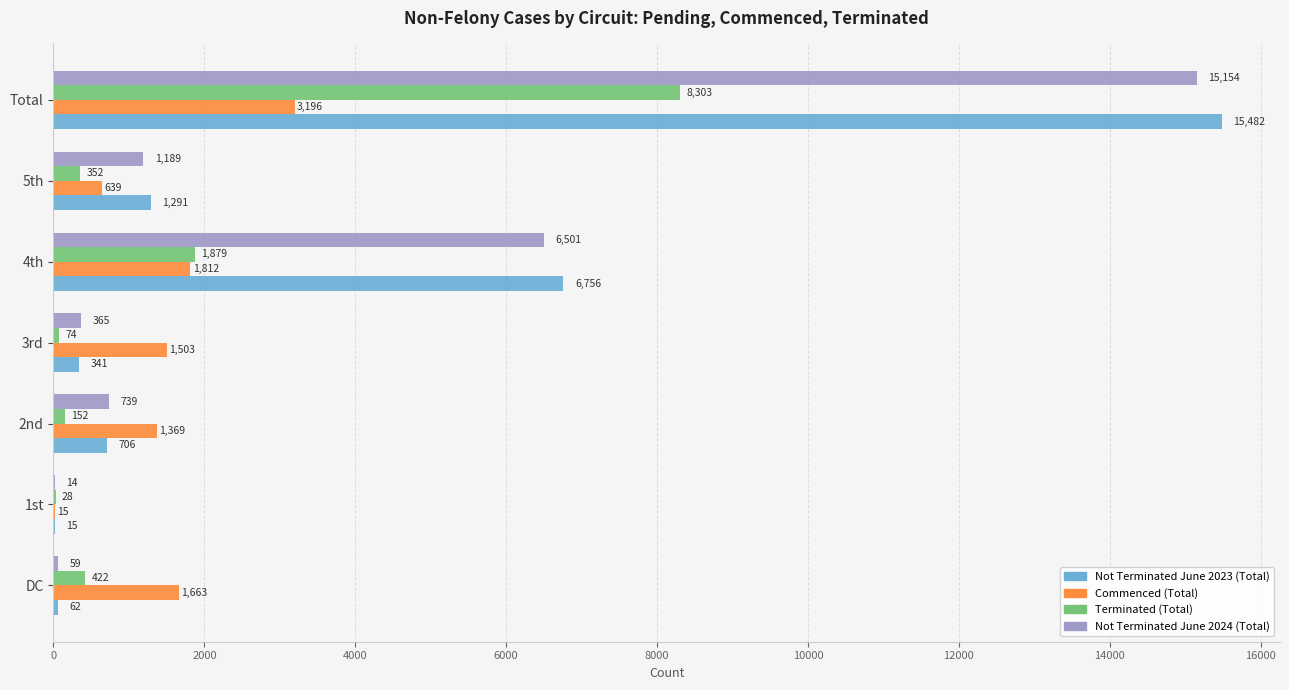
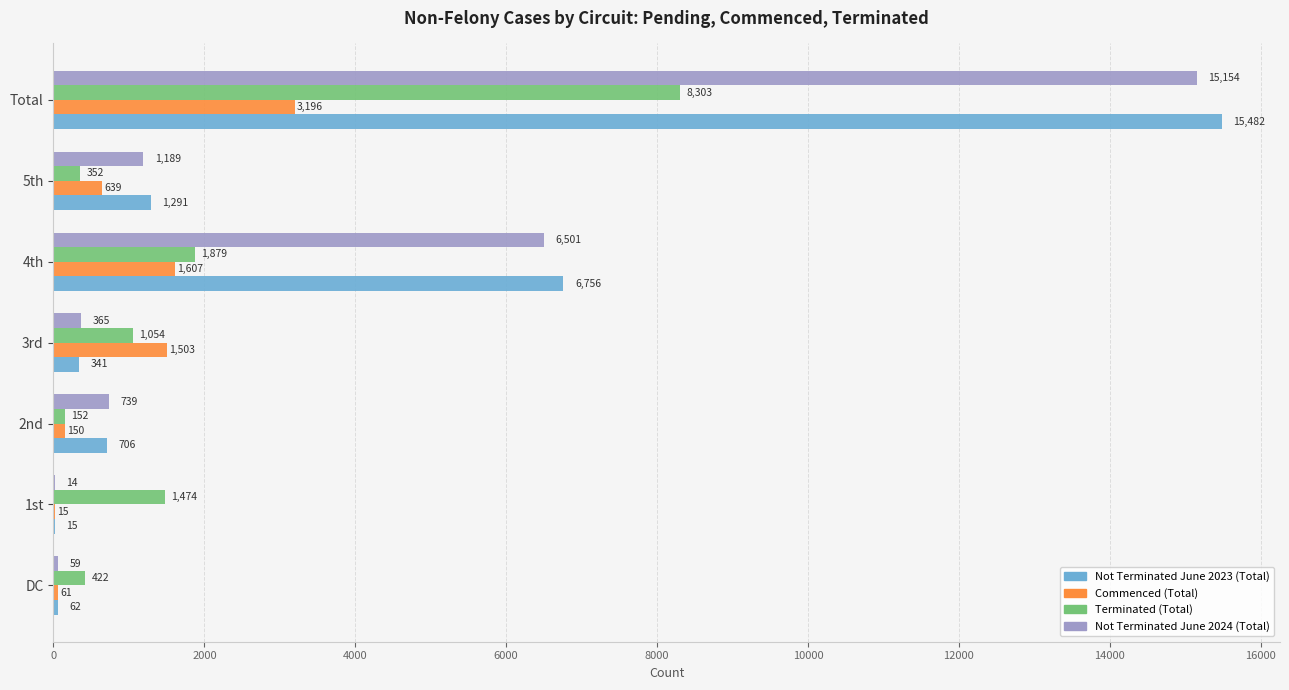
Commenced (Total), 4th: 1,812 -> 1,607
Terminated (Total), 3rd: 74 -> 1,054
Commenced (Total), 2nd: 1,369 -> 150
Terminated (Total), 1st: 28 -> 1,474
Commenced (Total), DC: 1,663 -> 61
